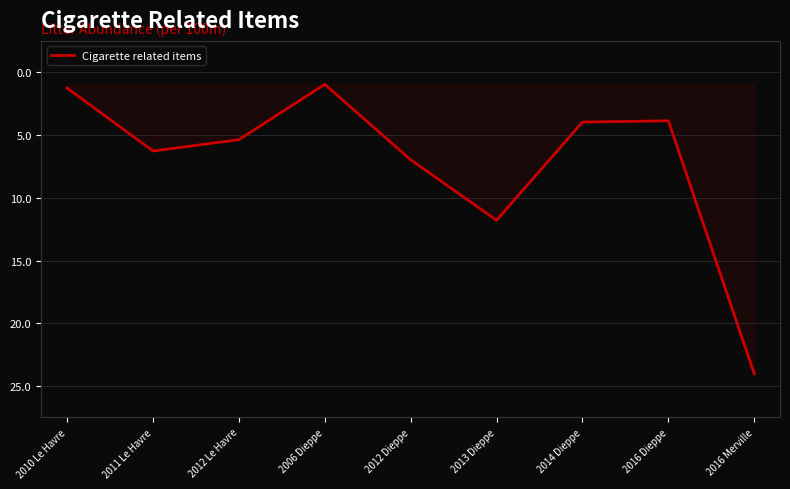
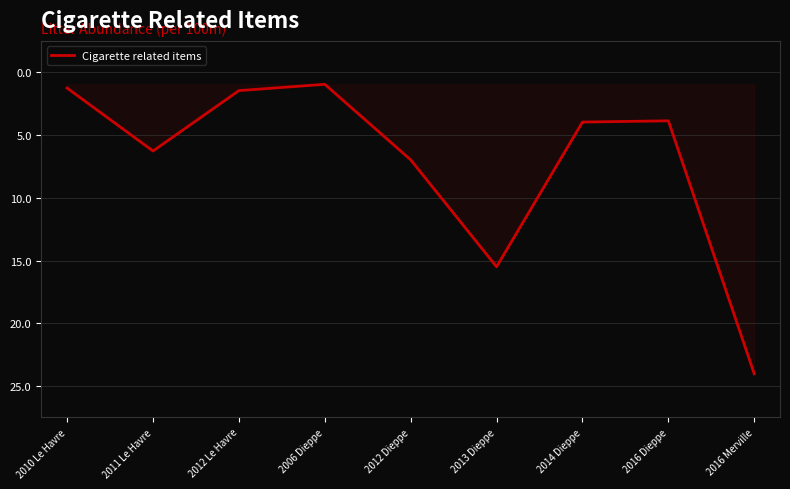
2012 Le Havre: 5.4 -> 1.5
2013 Dieppe: 11.8 -> 15.5
